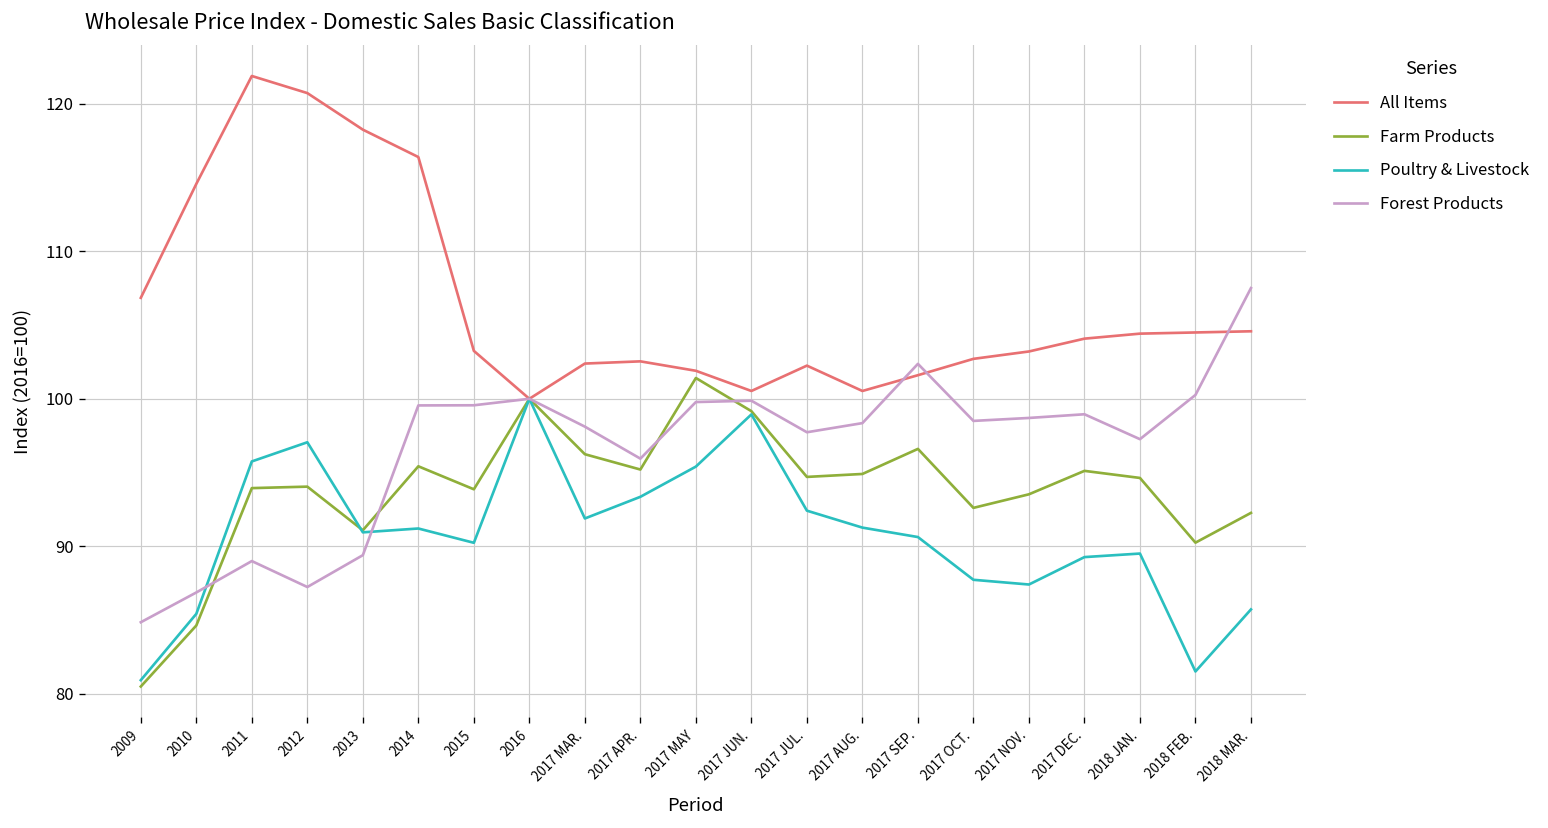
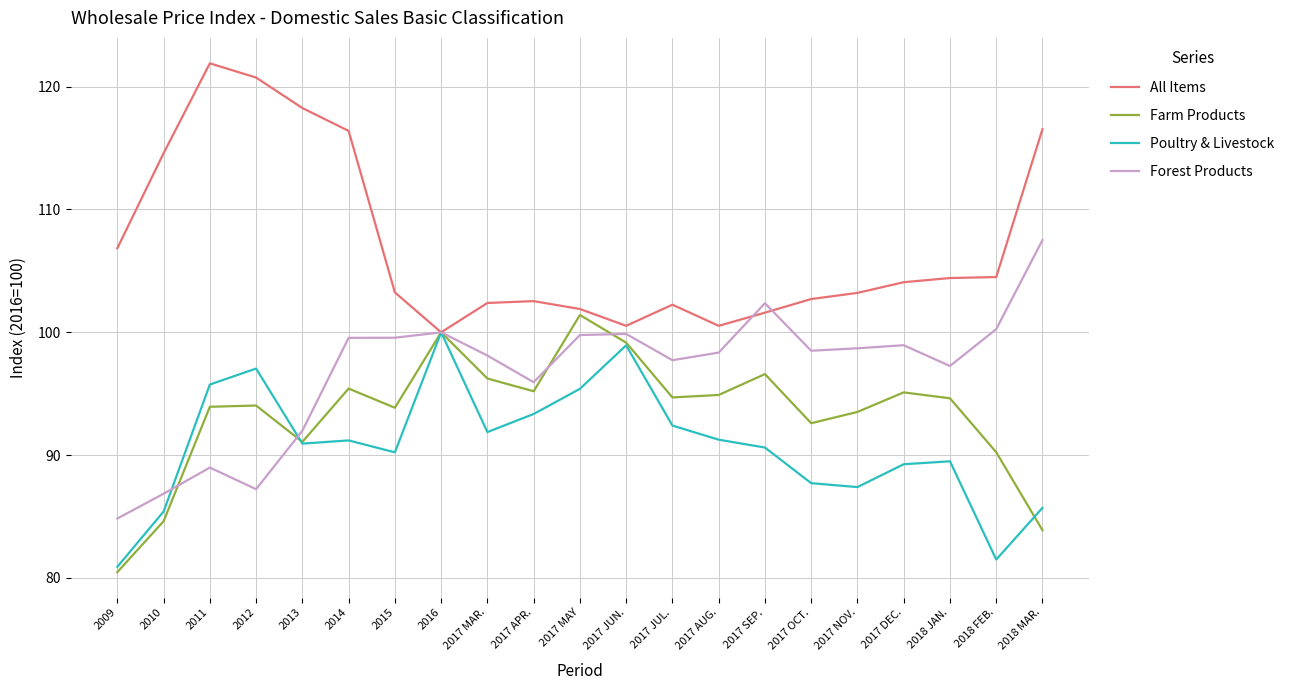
Forest Products, 2013: 89.4 -> 92.0
All Items, 2018 MAR.: 104.6 -> 116.5
Farm Products, 2018 MAR.: 92.3 -> 83.9
